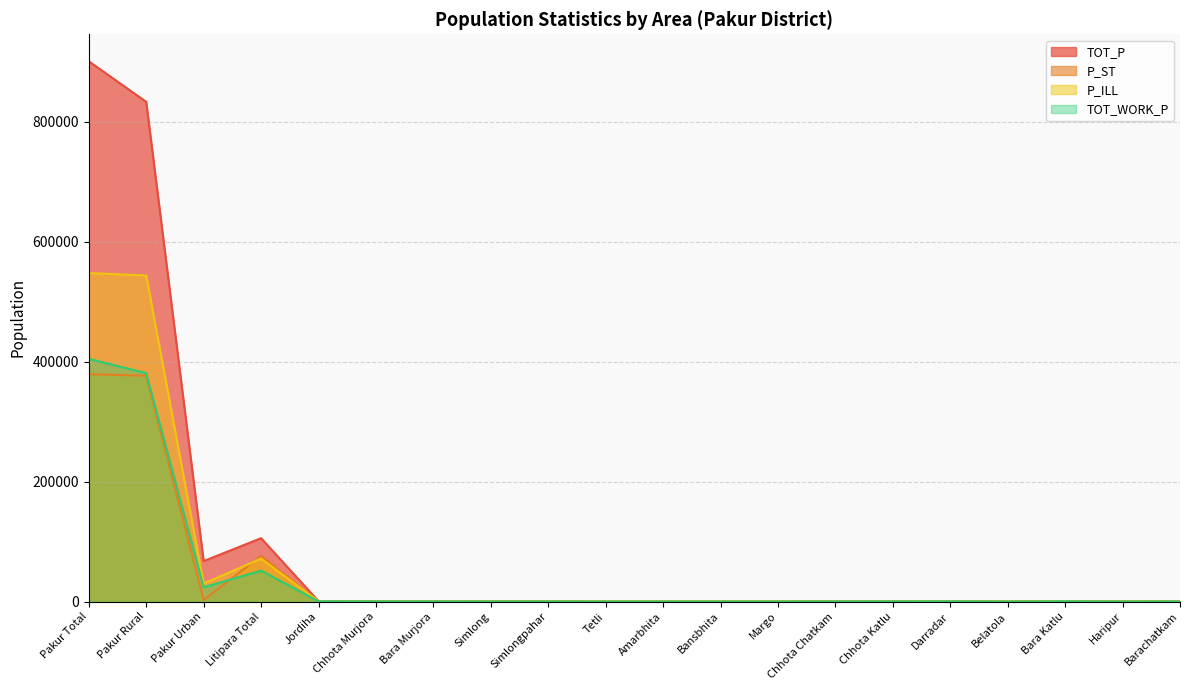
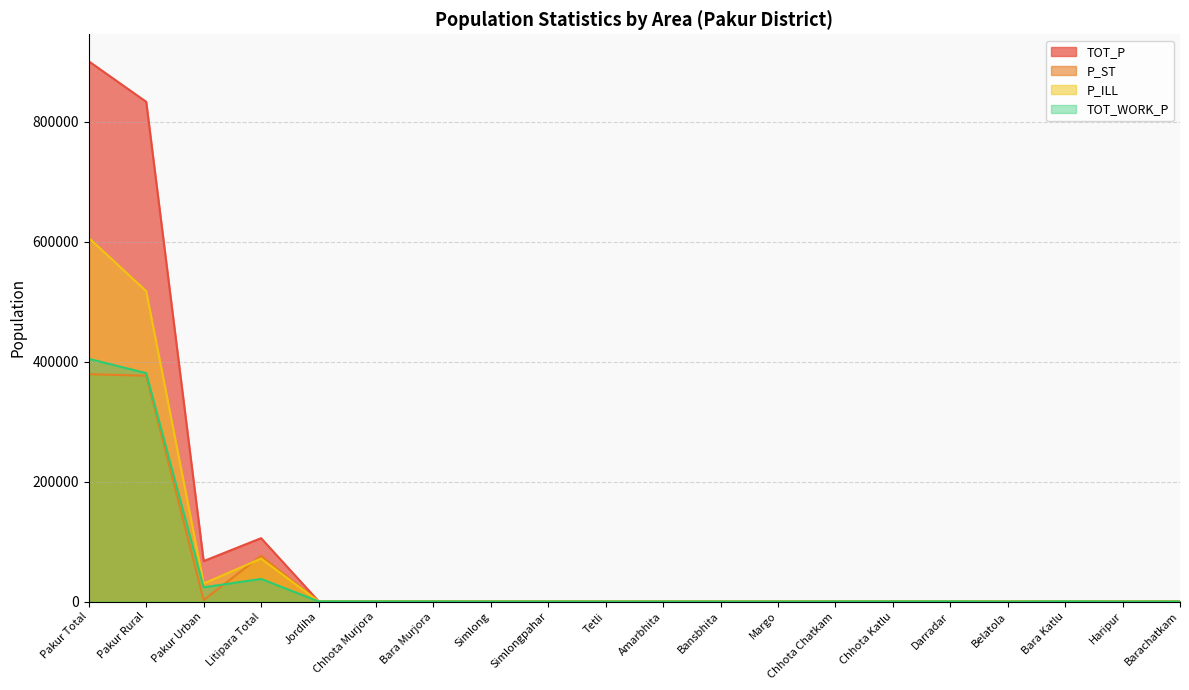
P_ILL, Pakur Total: 550000 -> 610000
P_ILL, Pakur Rural: 540000 -> 520000
TOT_WORK_P, Litipara Total: 50000 -> 40000
